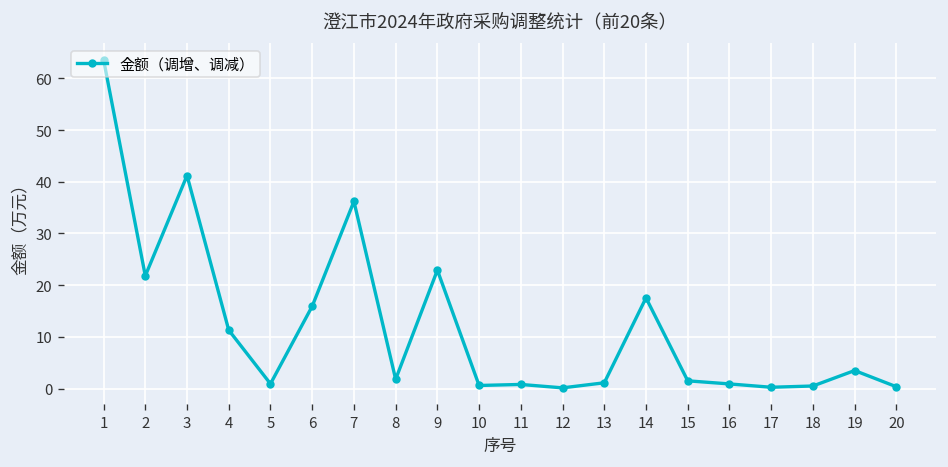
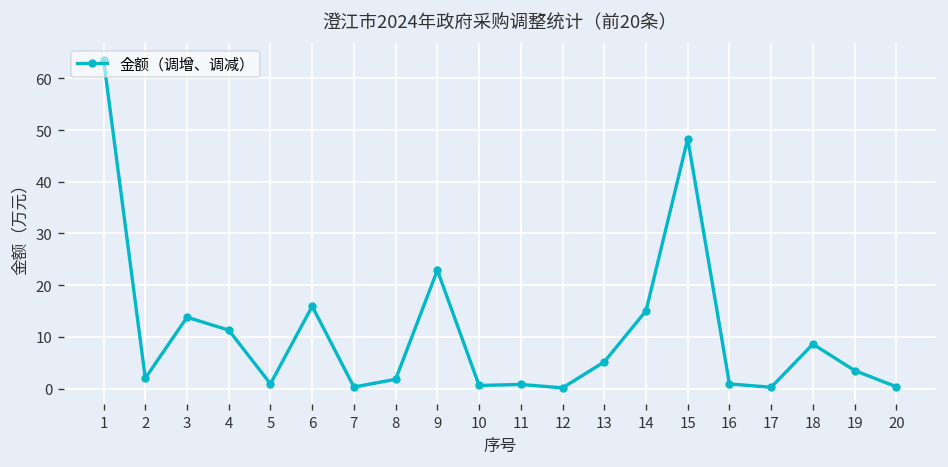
2: 22 -> 2
3: 41 -> 14
7: 36 -> 0
13: 1 -> 5
14: 18 -> 15
15: 2 -> 48
18: 1 -> 9
